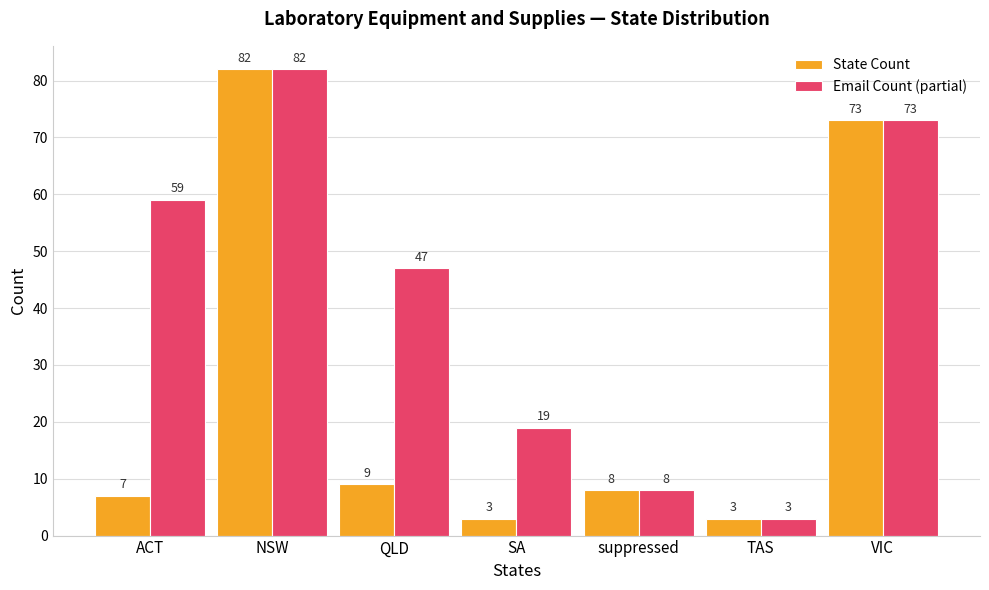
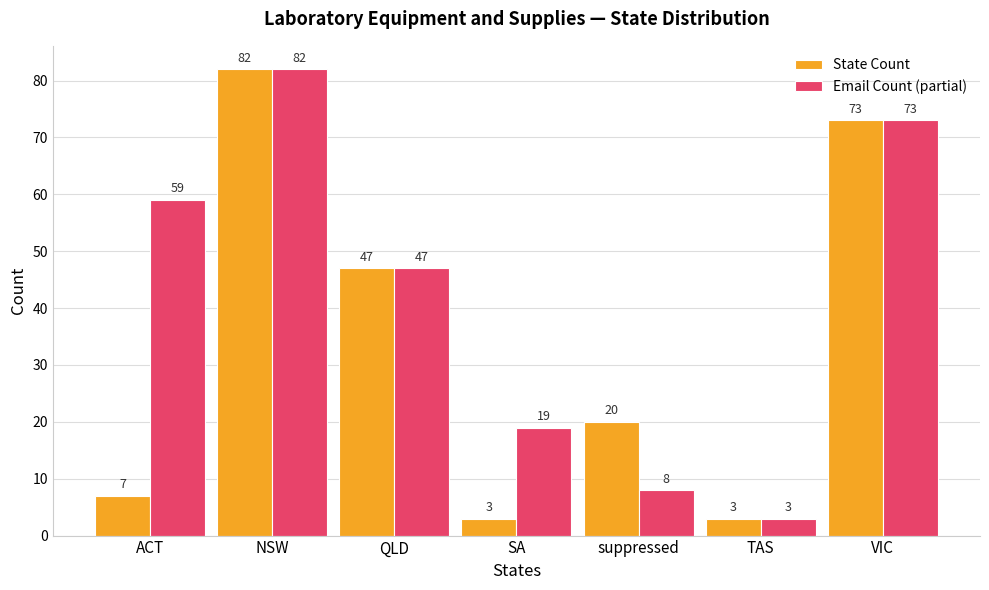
State Count, QLD: 9 -> 47
State Count, suppressed: 8 -> 20
